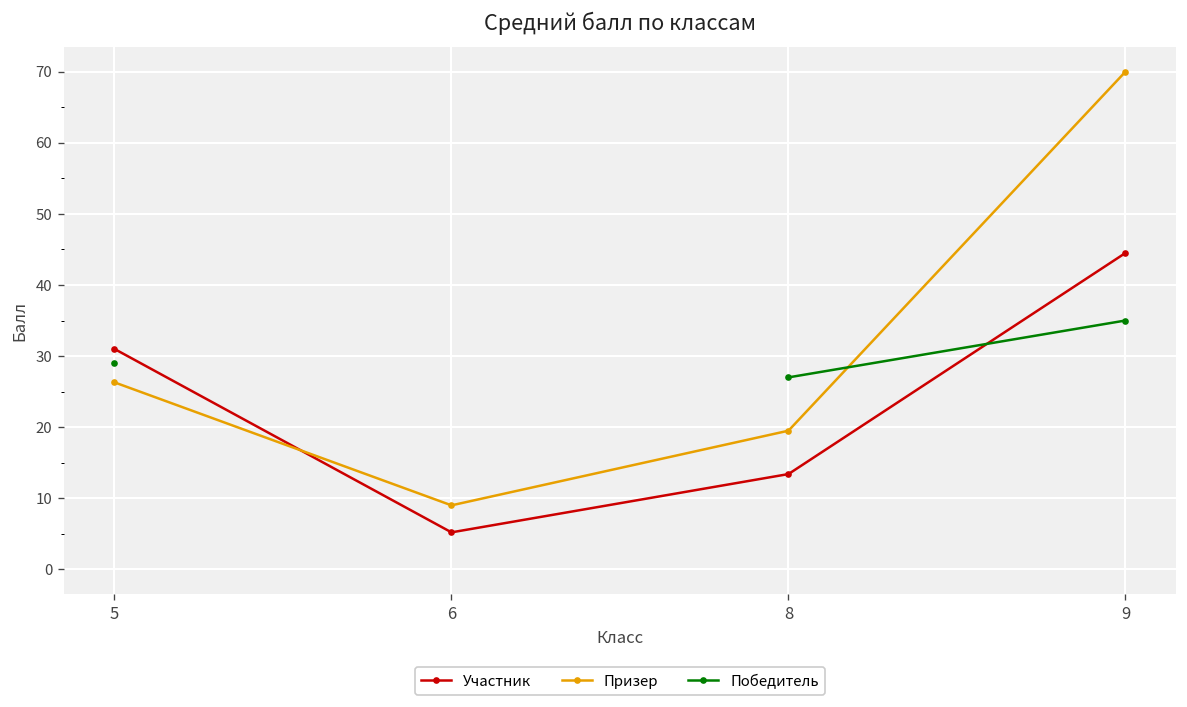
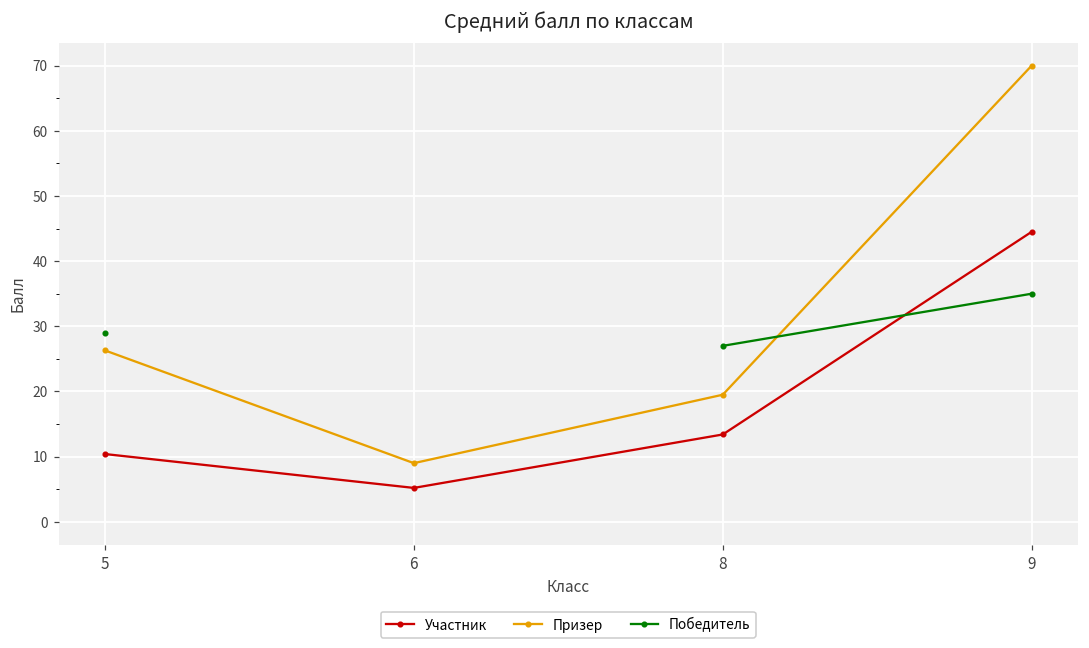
Участник, 5: 31 -> 10
